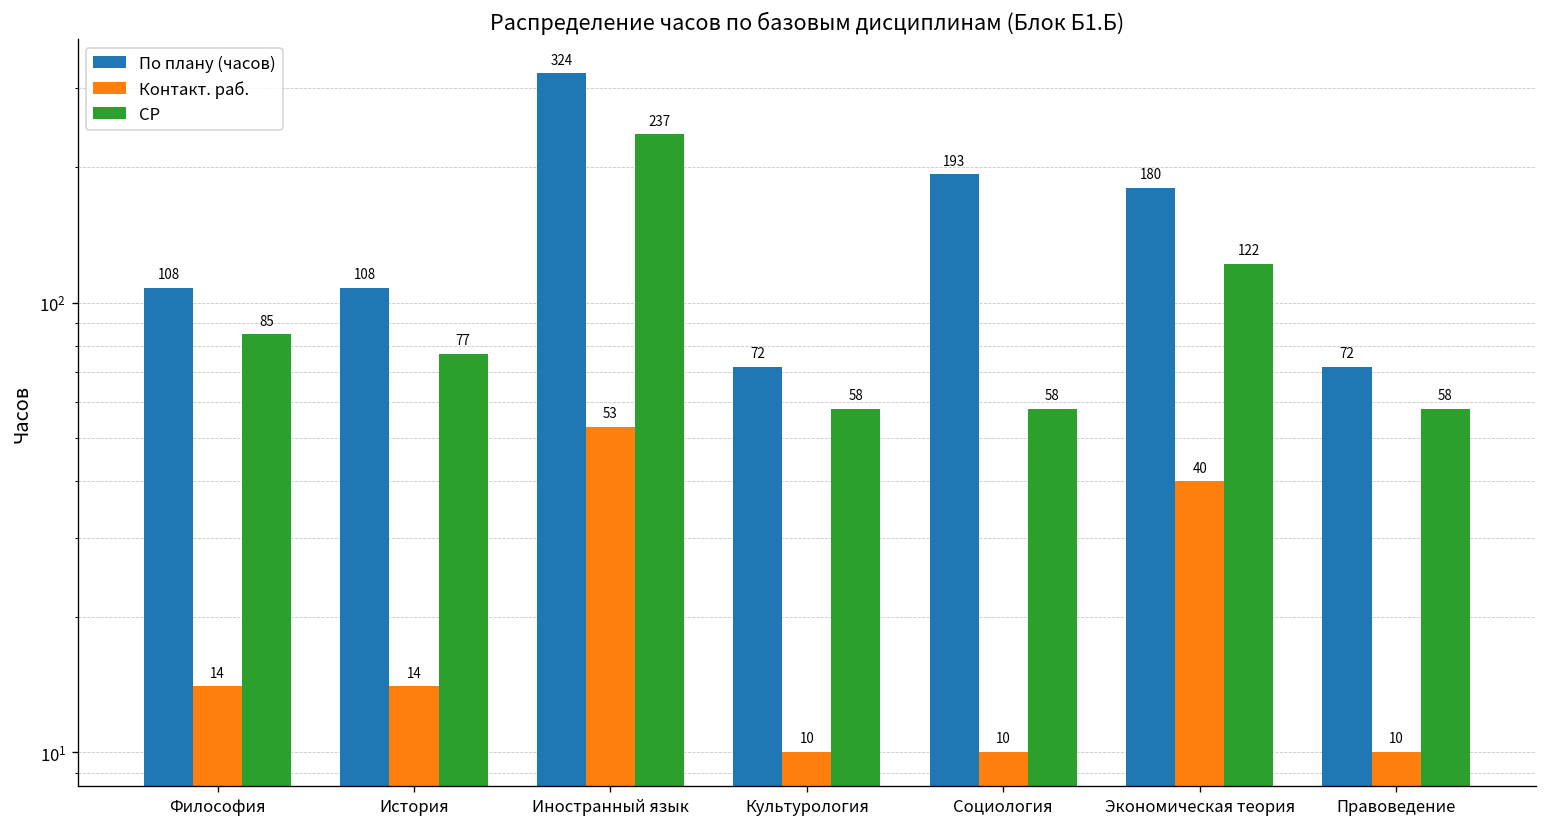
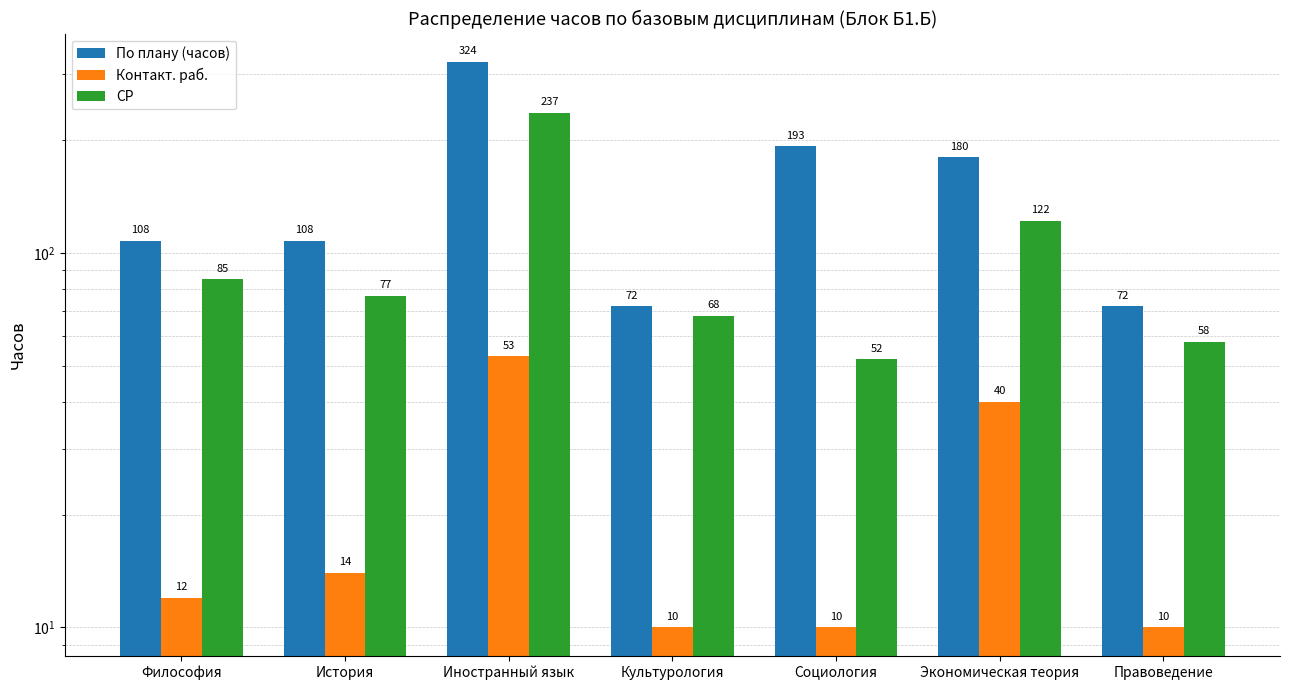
Контакт. раб., Философия: 14 -> 12
СР, Культурология: 58 -> 68
СР, Социология: 58 -> 52
